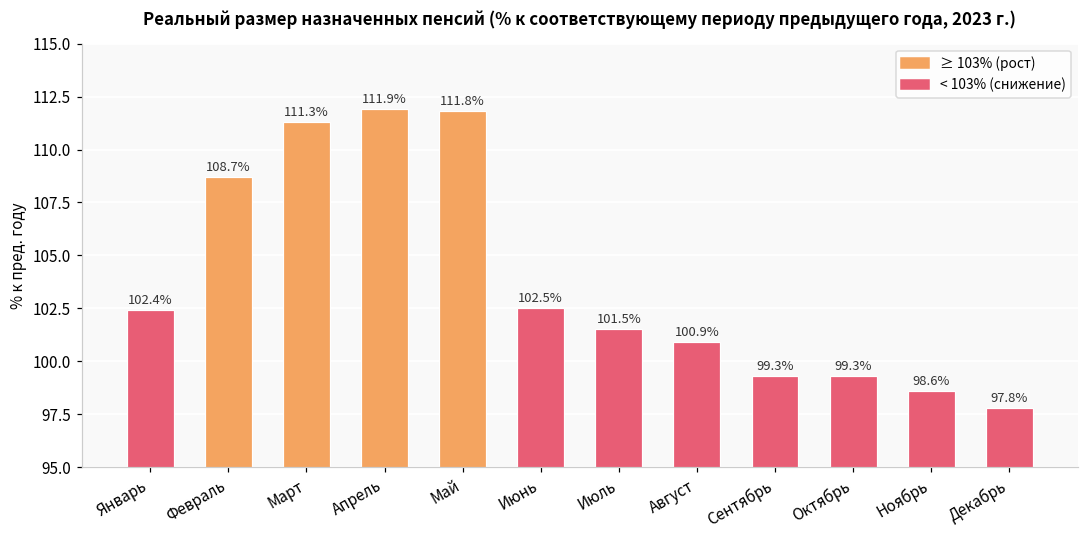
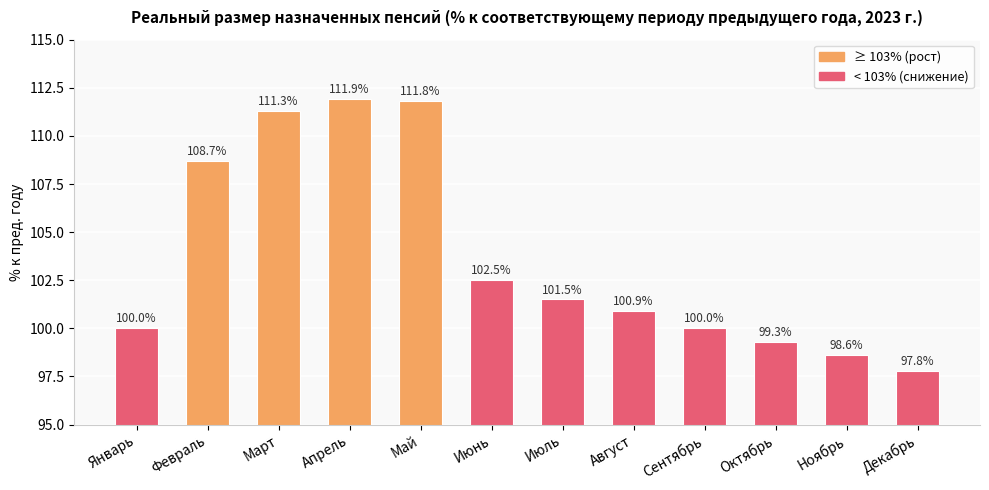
Январь: 102.4% -> 100.0%
Сентябрь: 99.3% -> 100.0%
